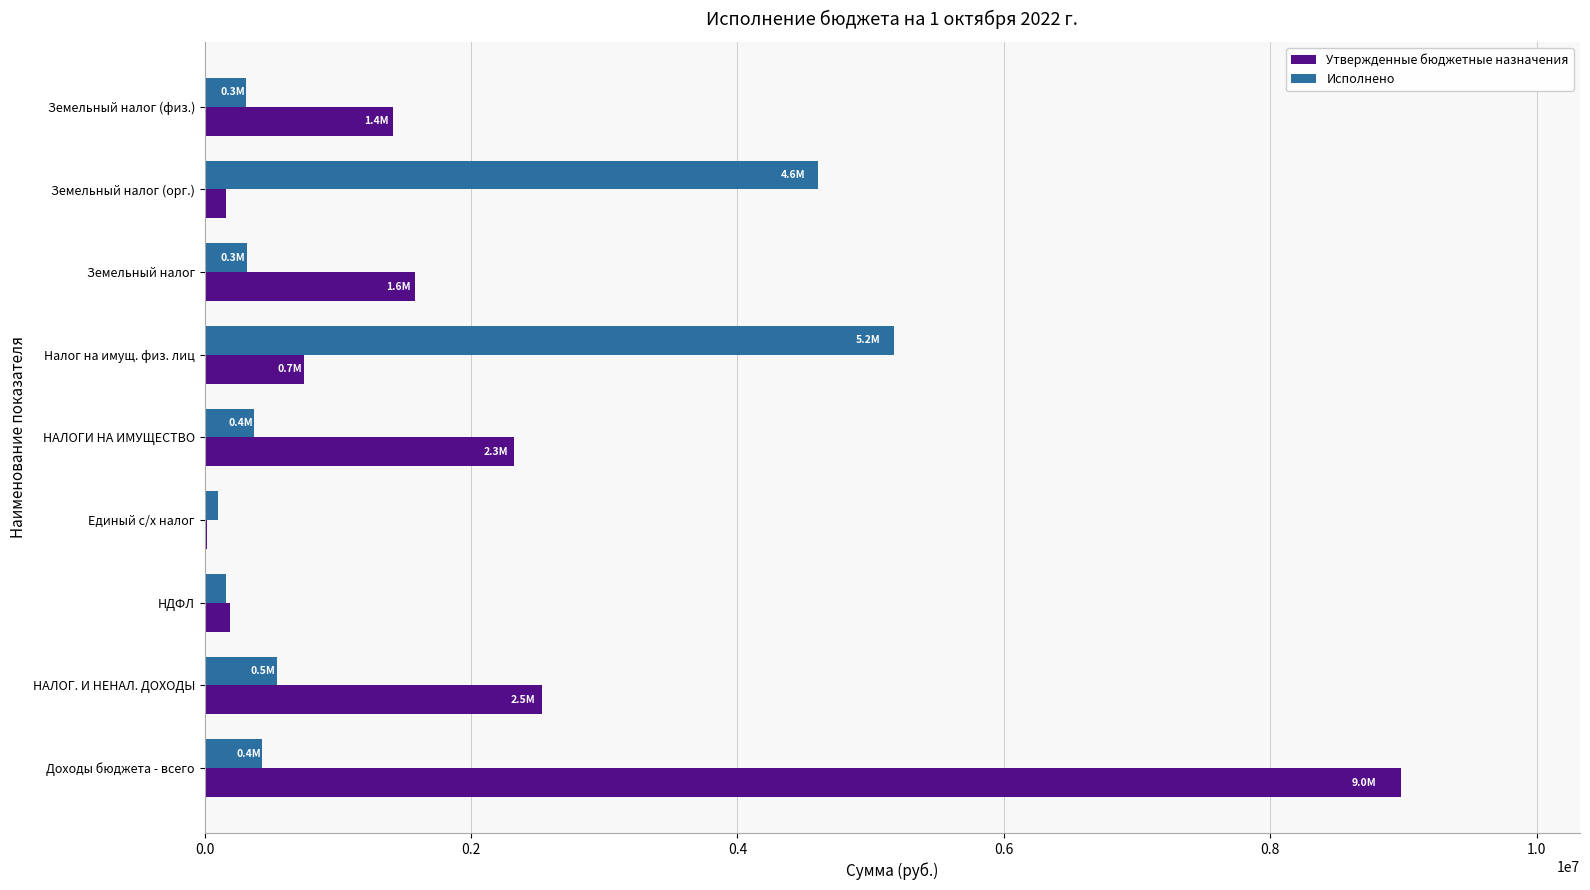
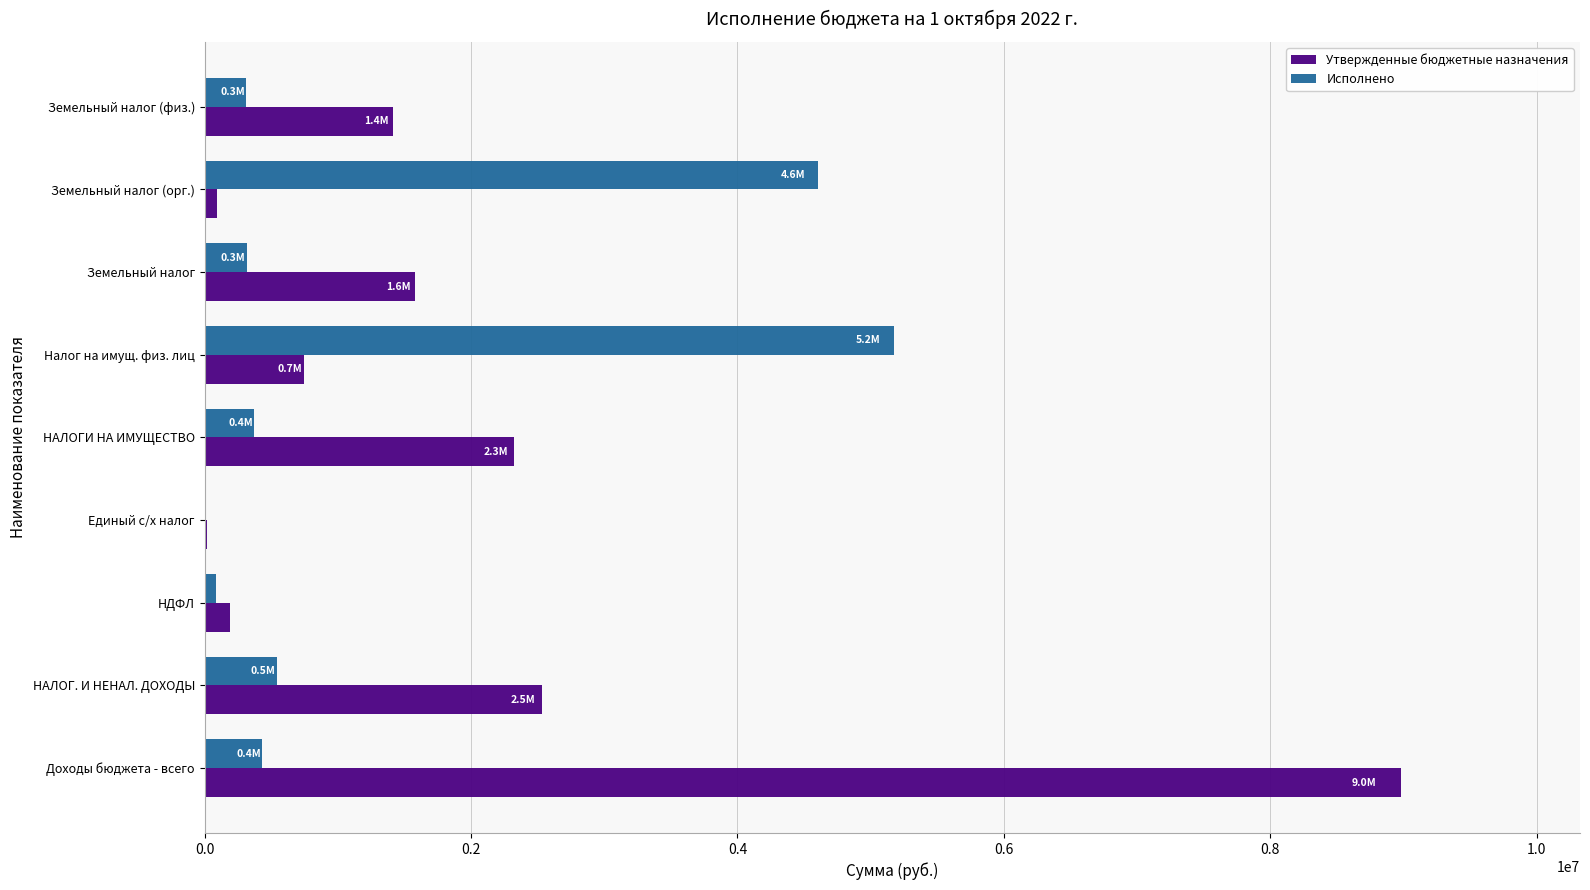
Утвержденные бюджетные назначения, Земельный налог (орг.): 160000 -> 90000
Исполнено, Единый с/х налог: 100000 -> 10000
Исполнено, НДФЛ: 160000 -> 90000
